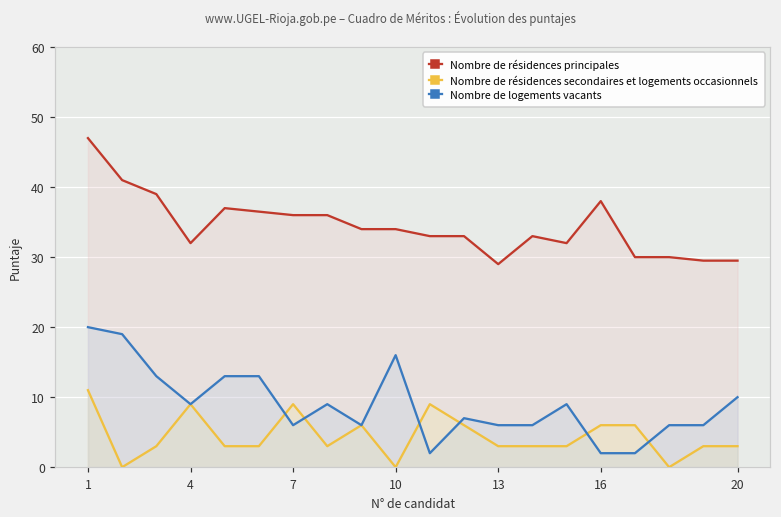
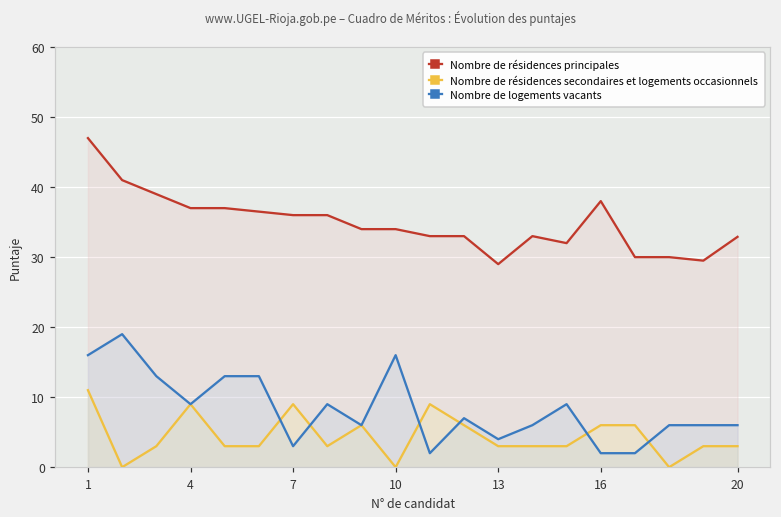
Nombre de logements vacants, 1: 20 -> 16
Nombre de résidences principales, 4: 32 -> 37
Nombre de logements vacants, 7: 6 -> 3
Nombre de logements vacants, 13: 6 -> 4
Nombre de résidences principales, 20: 30 -> 33
Nombre de logements vacants, 20: 10 -> 6
